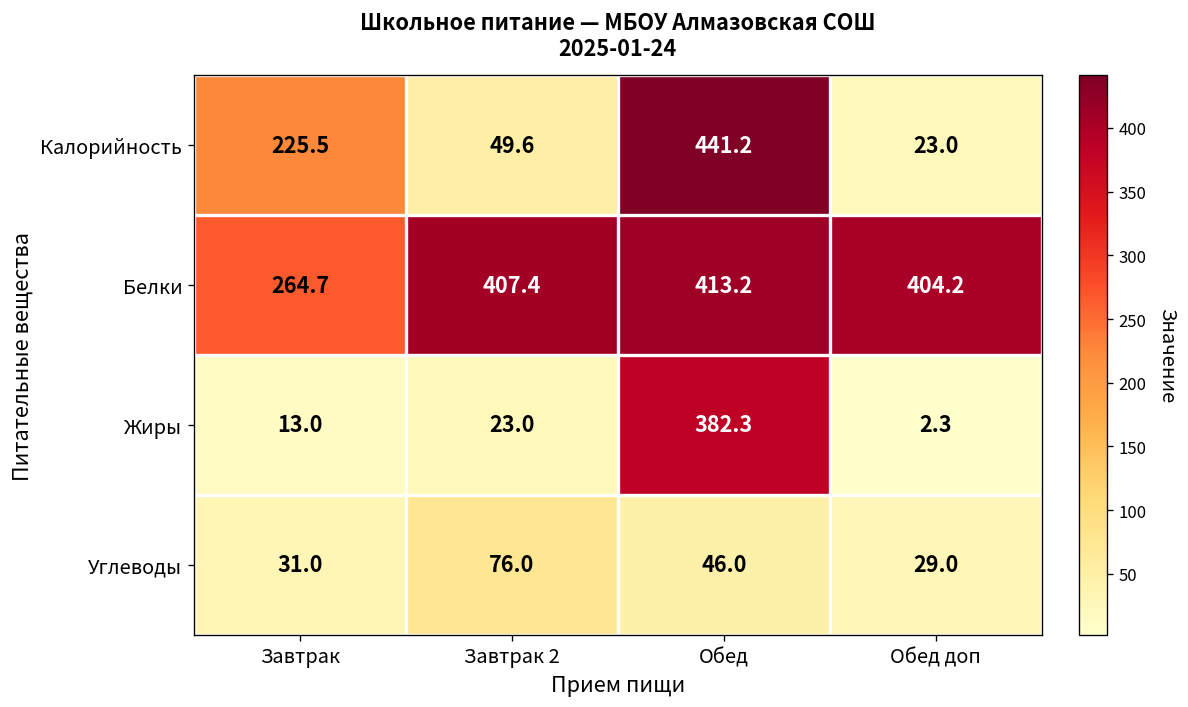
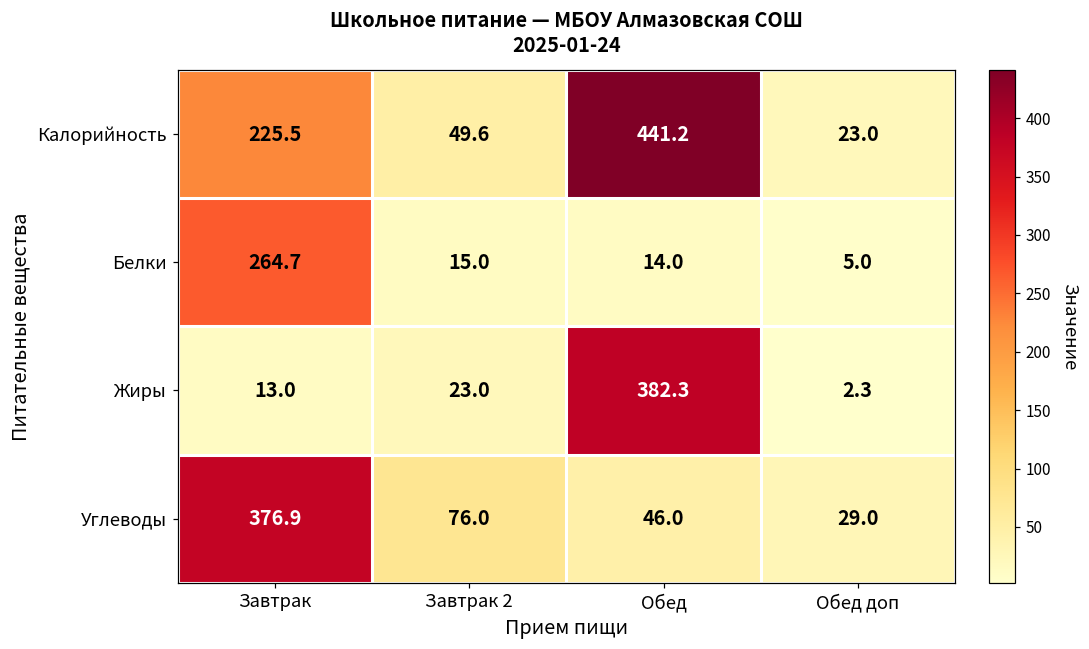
Белки, Завтрак 2: 407.4 -> 15.0
Белки, Обед: 413.2 -> 14.0
Белки, Обед доп: 404.2 -> 5.0
Углеводы, Завтрак: 31.0 -> 376.9
